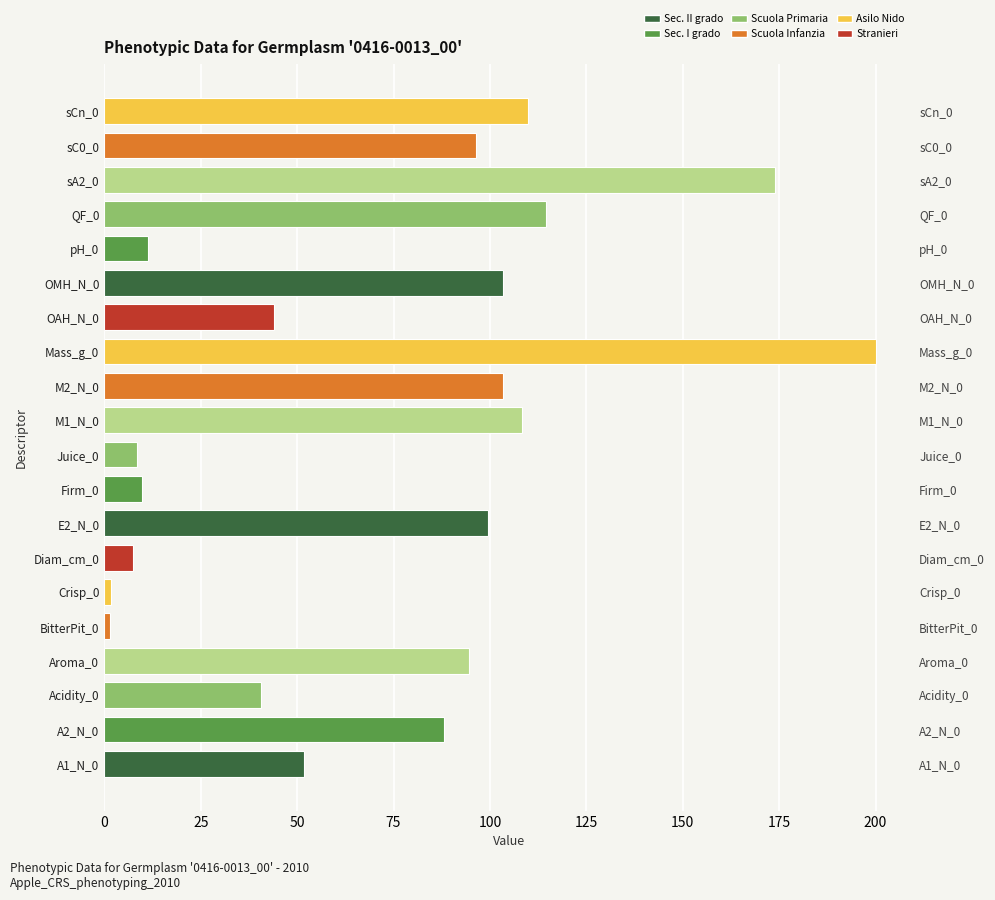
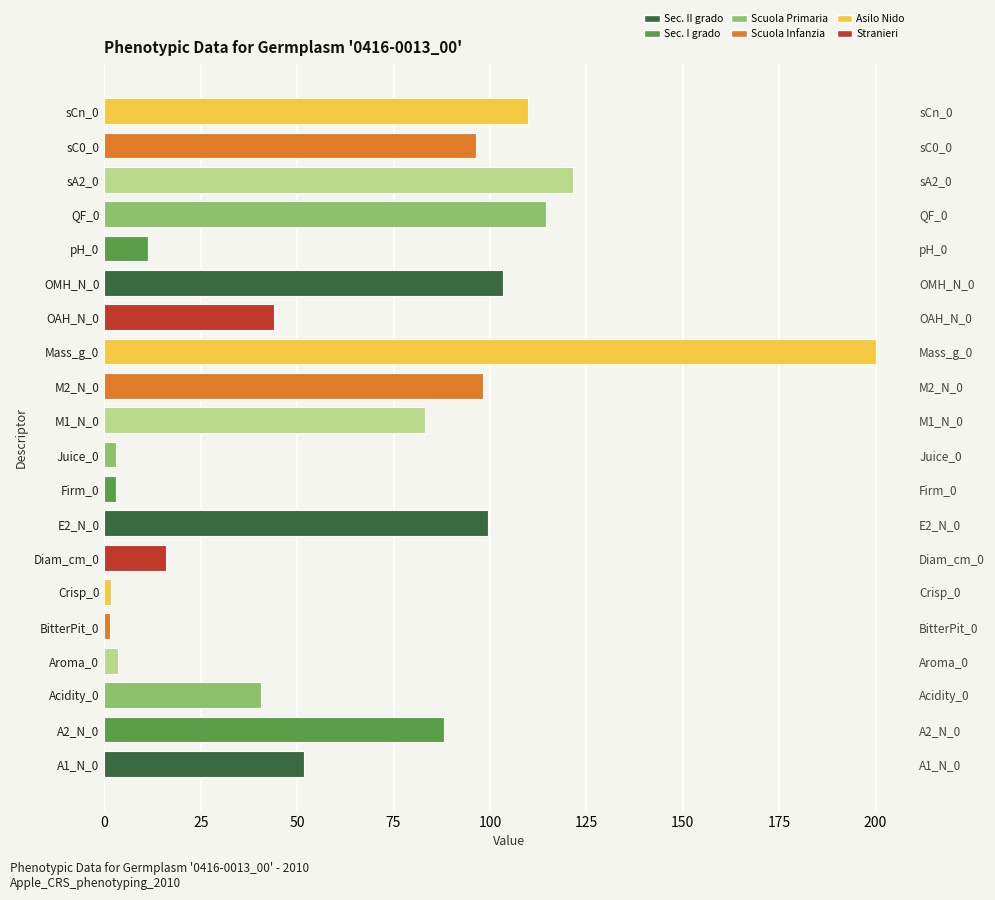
sA2_0: 174 -> 122
M2_N_0: 104 -> 98
M1_N_0: 108 -> 83
Juice_0: 9 -> 3
Firm_0: 10 -> 3
Diam_cm_0: 7 -> 16
Aroma_0: 95 -> 4
